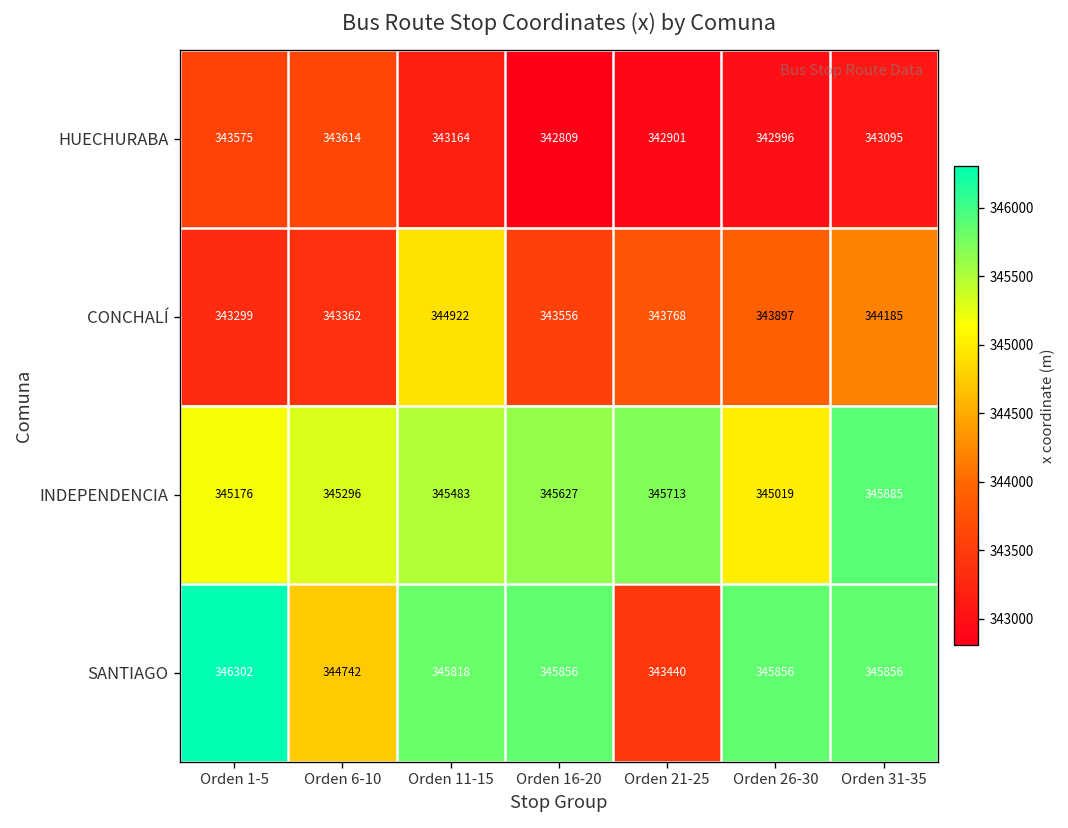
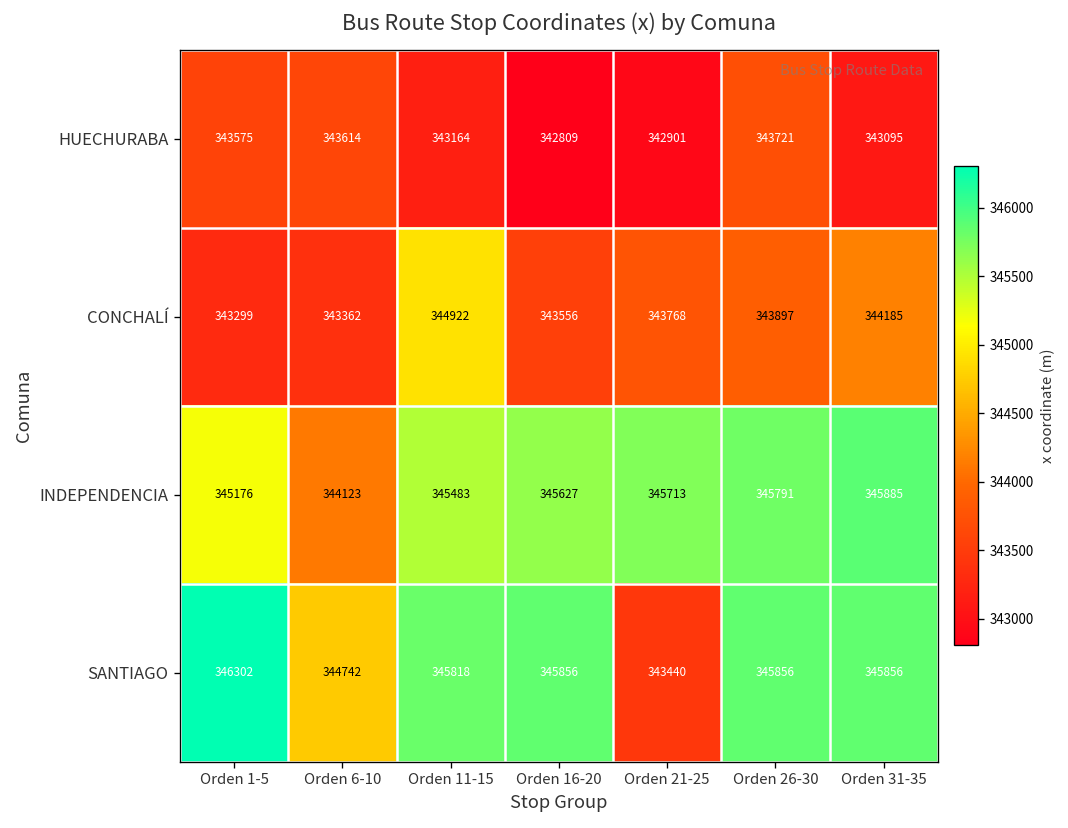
HUECHURABA, Orden 26-30: 342996 -> 343721
INDEPENDENCIA, Orden 6-10: 345296 -> 344123
INDEPENDENCIA, Orden 26-30: 345019 -> 345791
